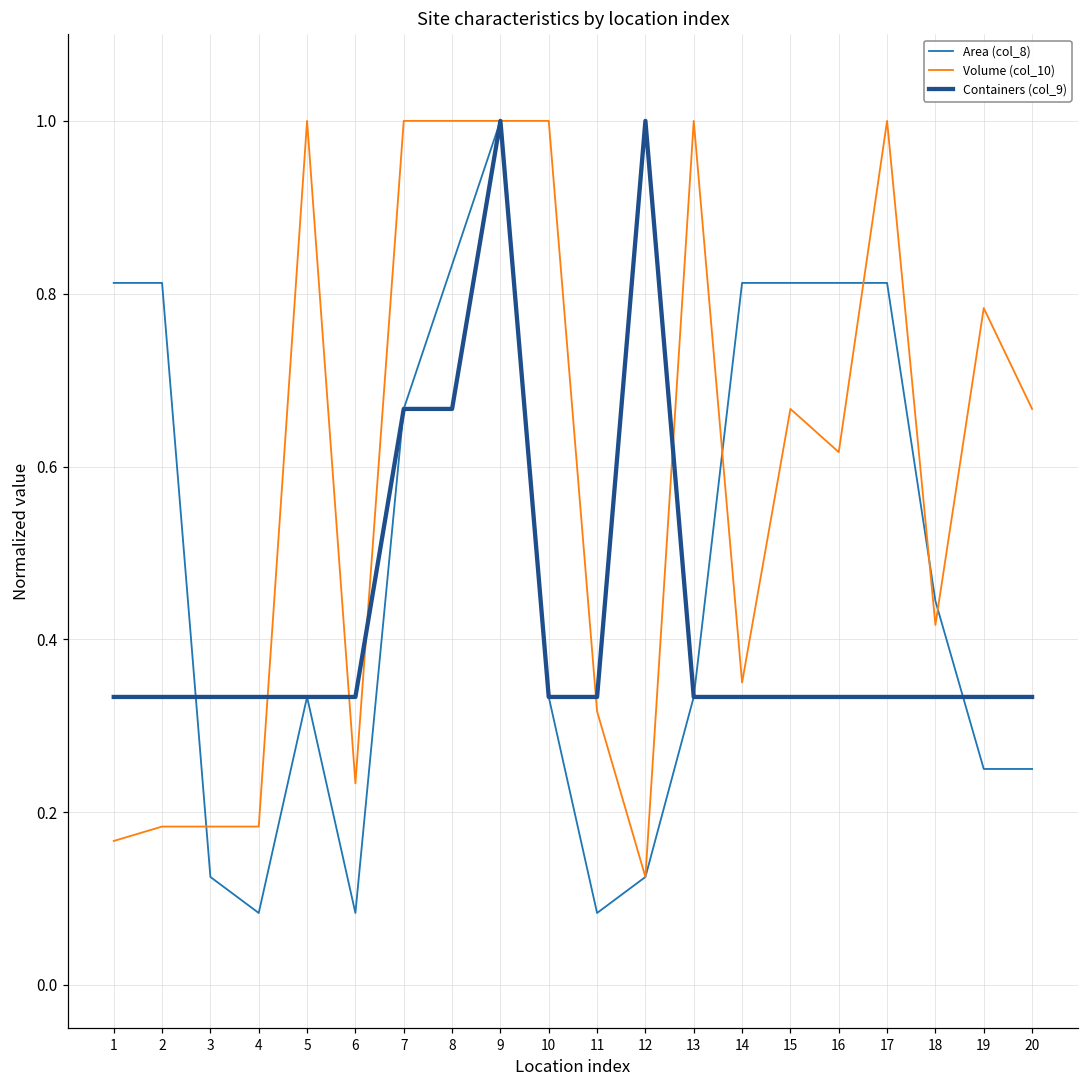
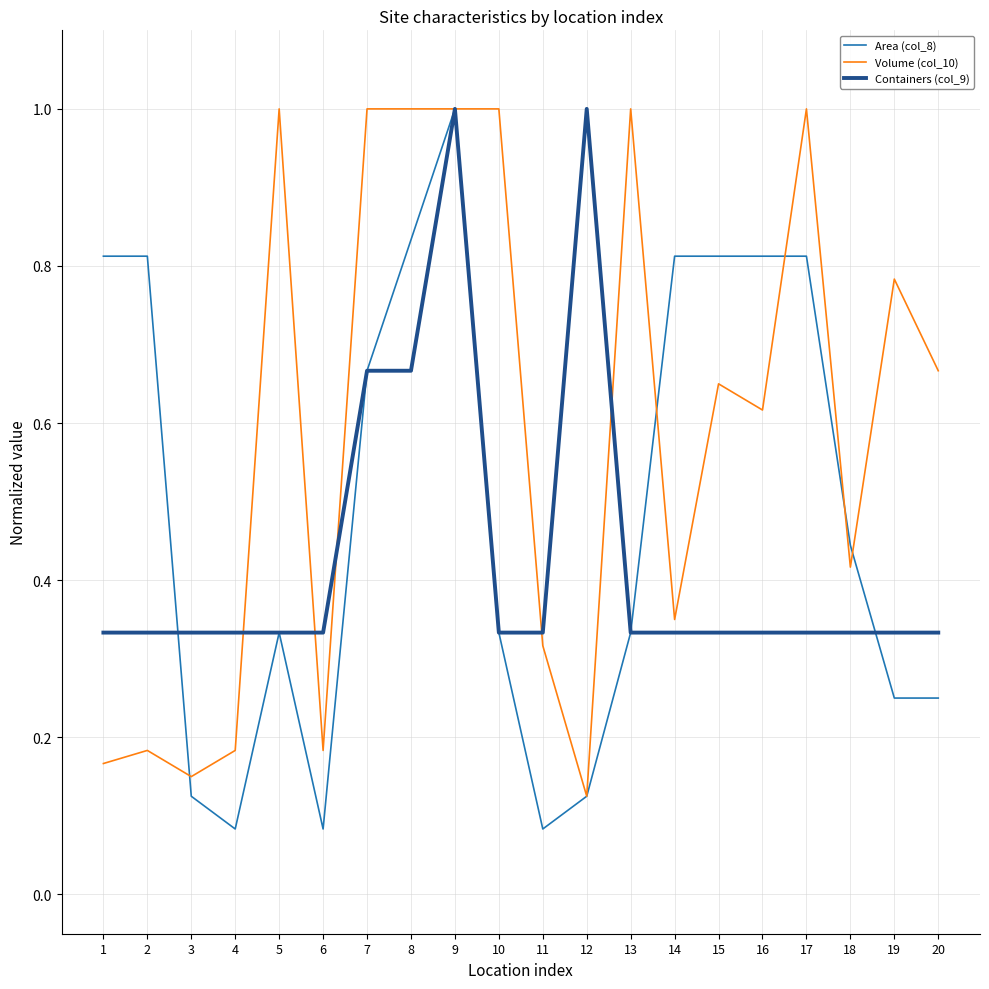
Volume (col_10), 3: 0.18 -> 0.15
Volume (col_10), 6: 0.23 -> 0.18
Volume (col_10), 15: 0.67 -> 0.65
